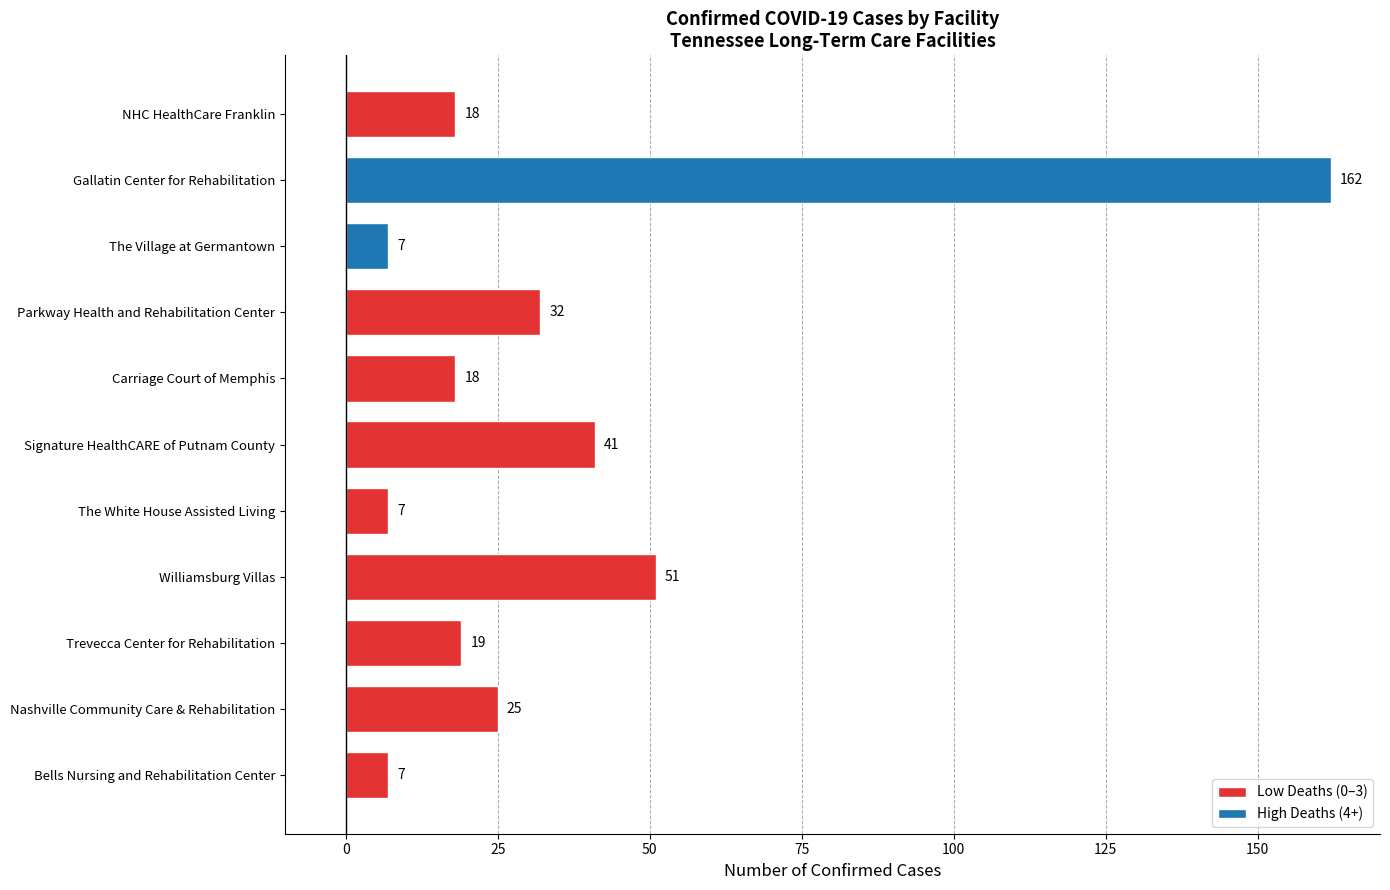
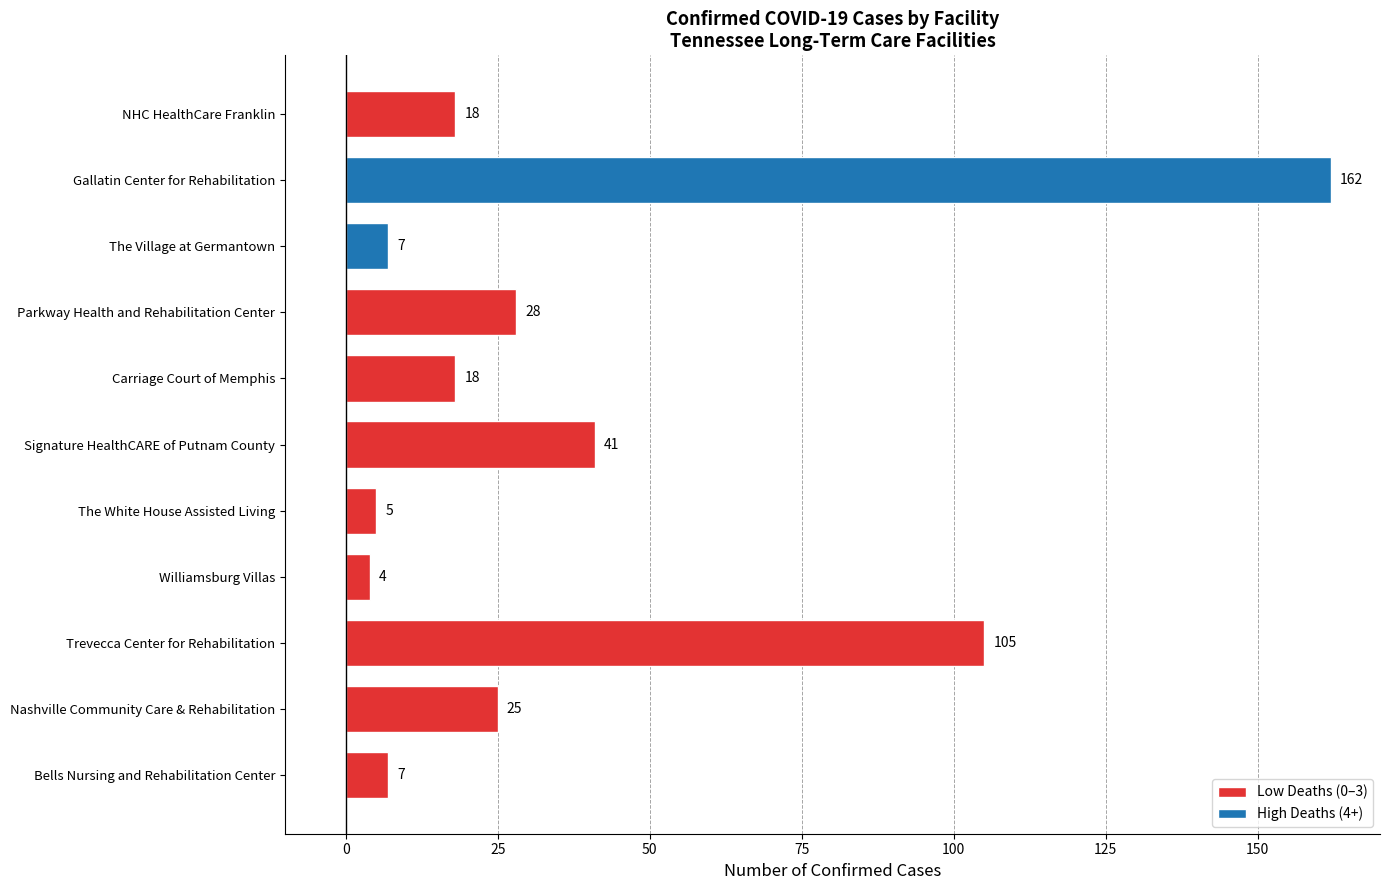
Parkway Health and Rehabilitation Center: 32 -> 28
The White House Assisted Living: 7 -> 5
Williamsburg Villas: 51 -> 4
Trevecca Center for Rehabilitation: 19 -> 105
